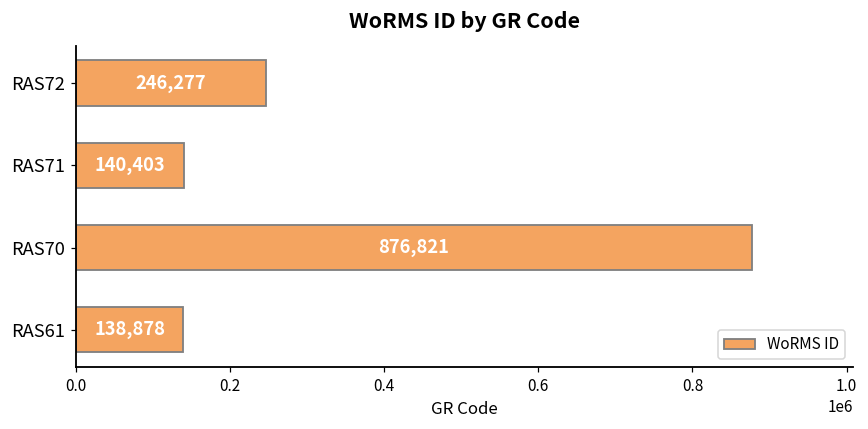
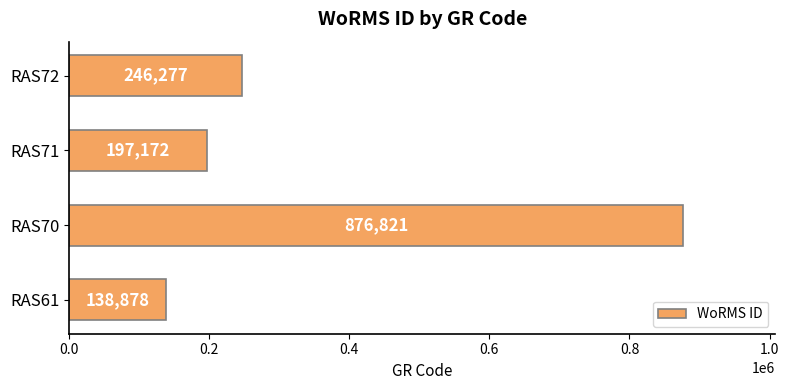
RAS71: 140,403 -> 197,172
